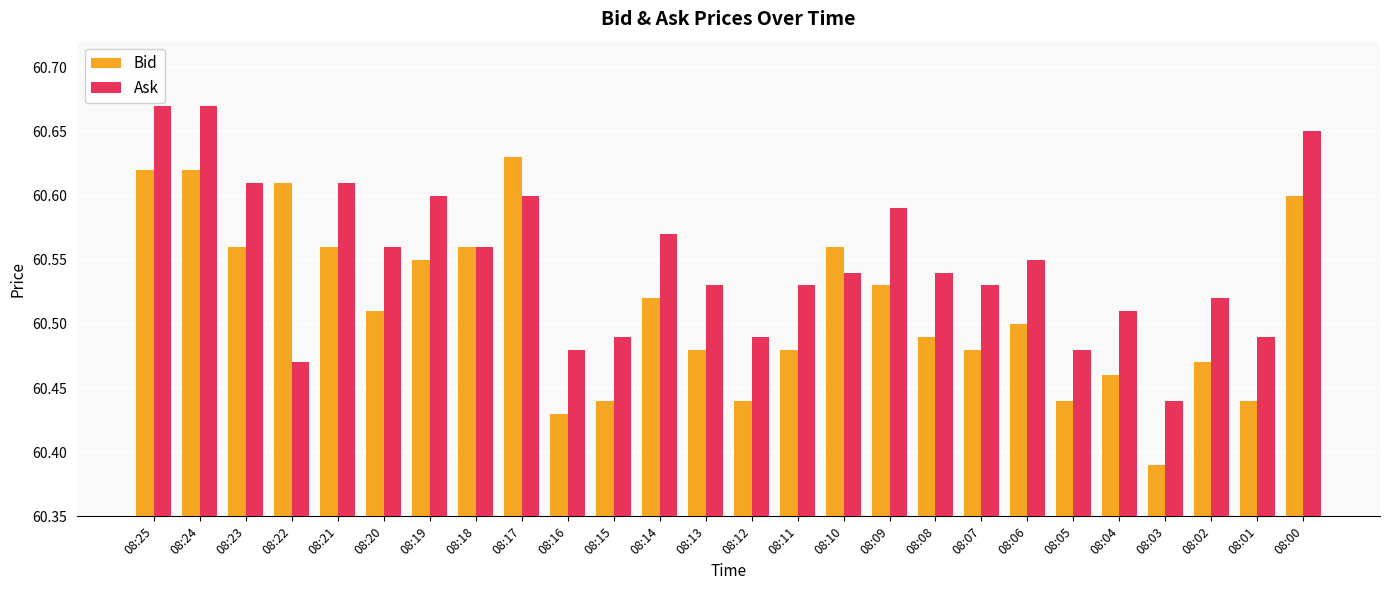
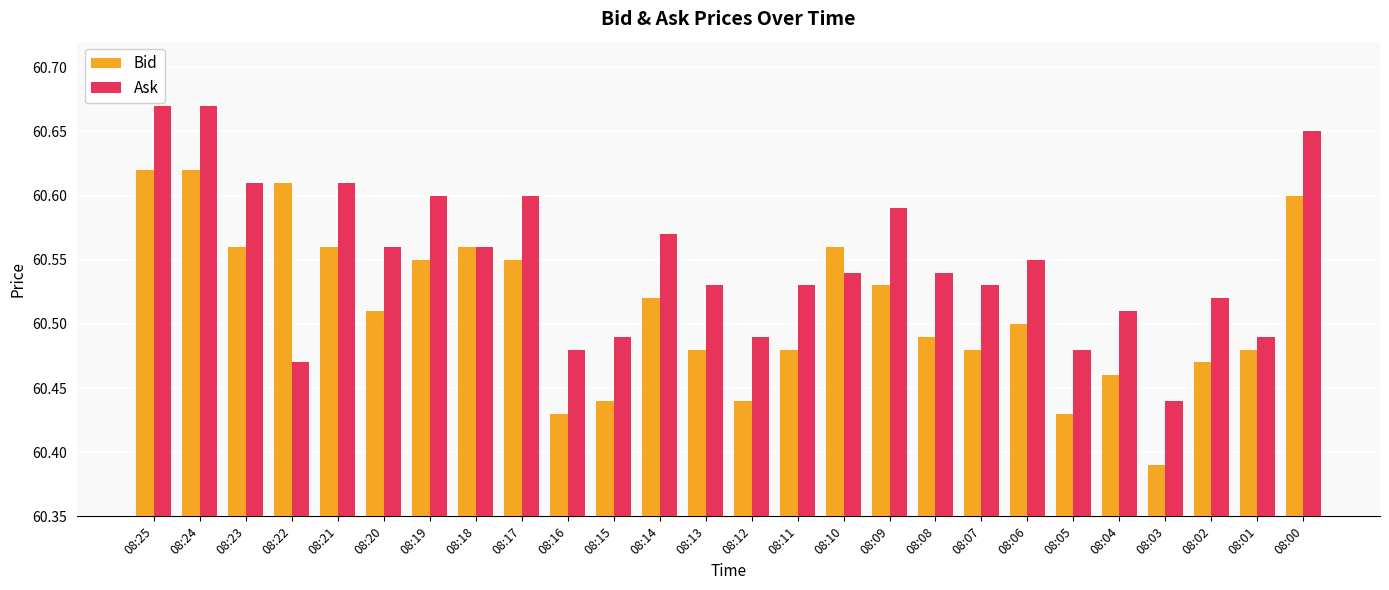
Bid, 08:17: 60.63 -> 60.55
Bid, 08:05: 60.44 -> 60.43
Bid, 08:01: 60.44 -> 60.48
